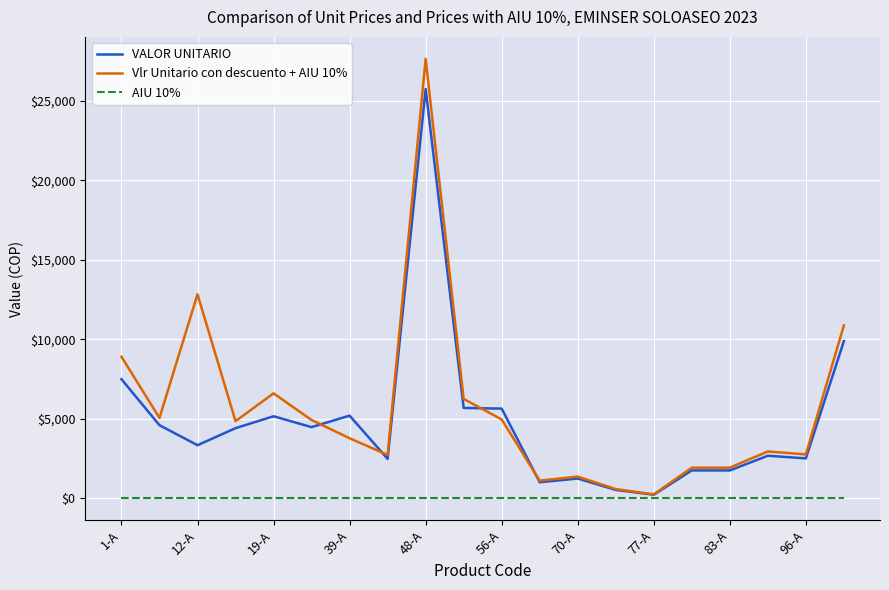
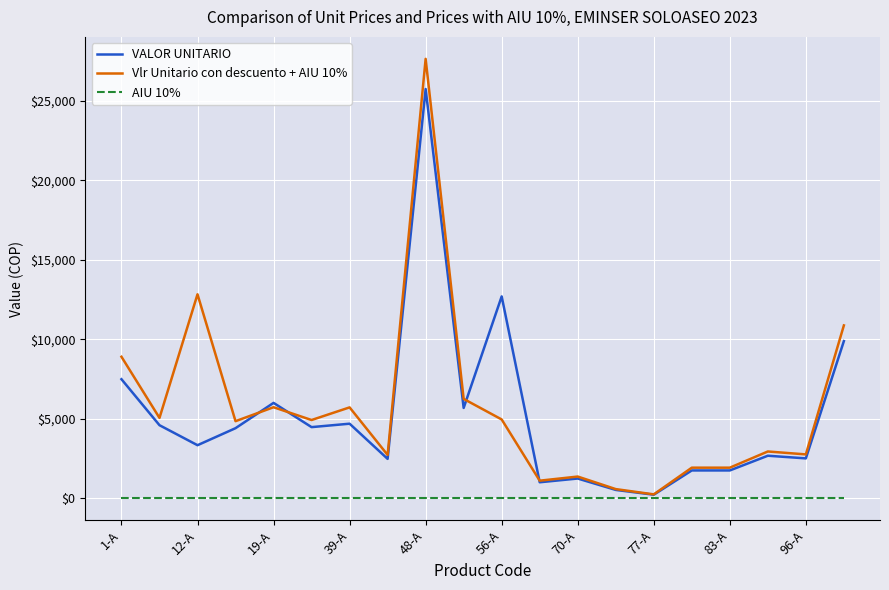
VALOR UNITARIO, 19-A: $5,200 -> $6,000
Vlr Unitario con descuento + AIU 10%, 19-A: $6,600 -> $5,700
VALOR UNITARIO, 39-A: $5,200 -> $4,700
Vlr Unitario con descuento + AIU 10%, 39-A: $3,800 -> $5,700
VALOR UNITARIO, 56-A: $5,600 -> $12,700
